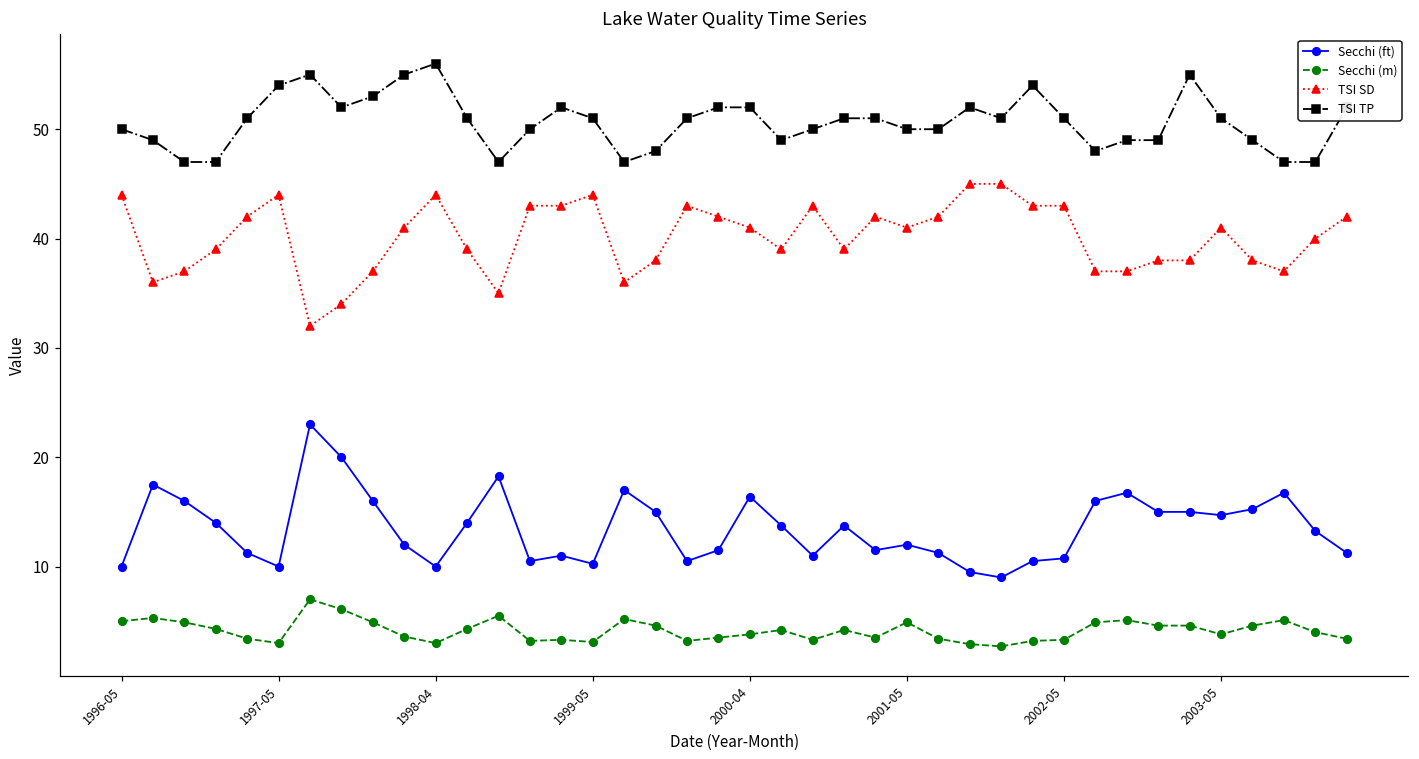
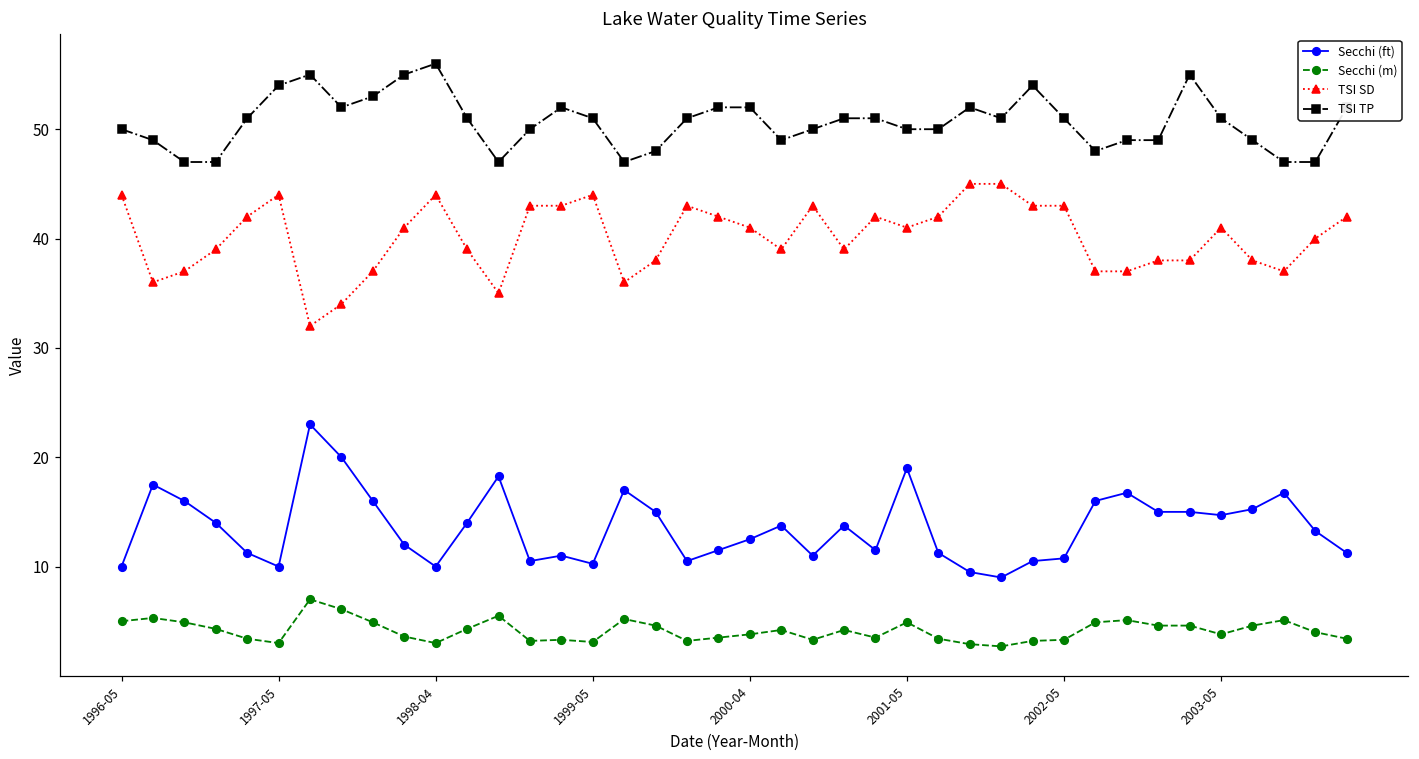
Secchi (ft), 2000-04: 16 -> 13
Secchi (ft), 2001-05: 12 -> 19
